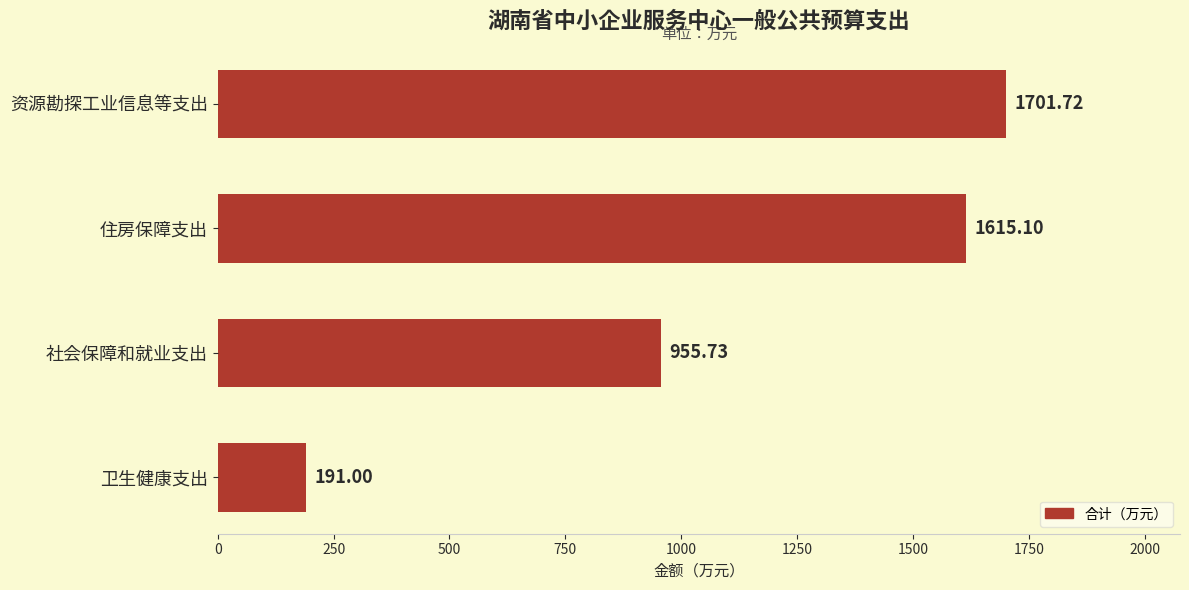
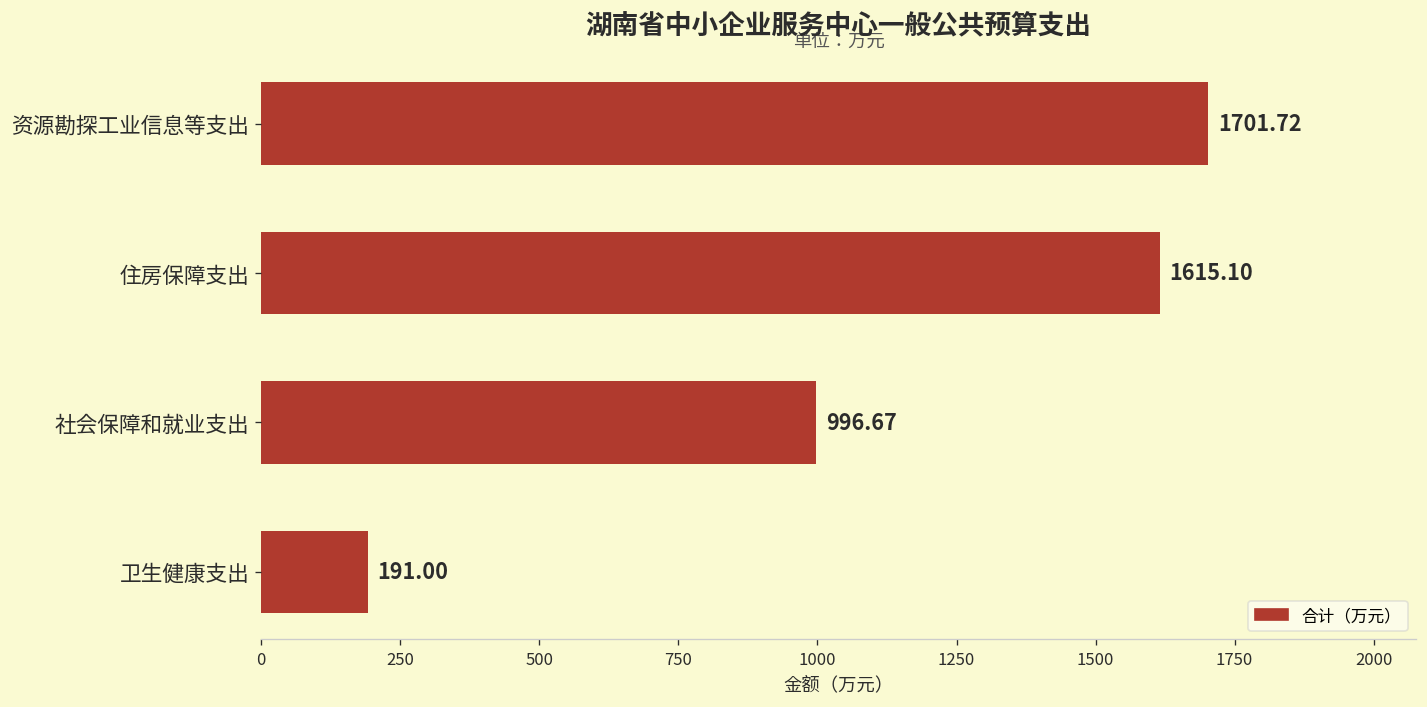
社会保障和就业支出: 955.73 -> 996.67
